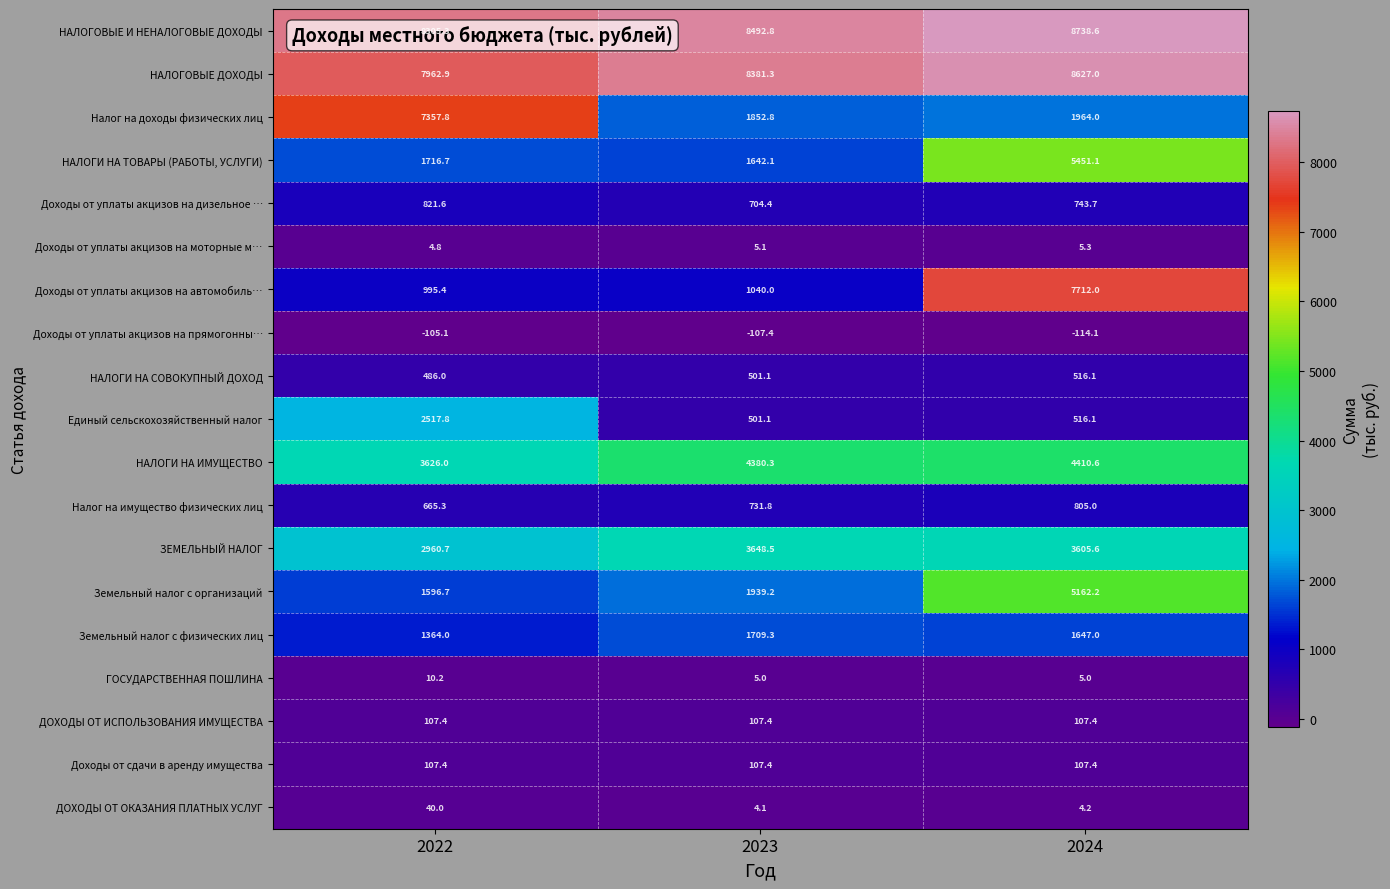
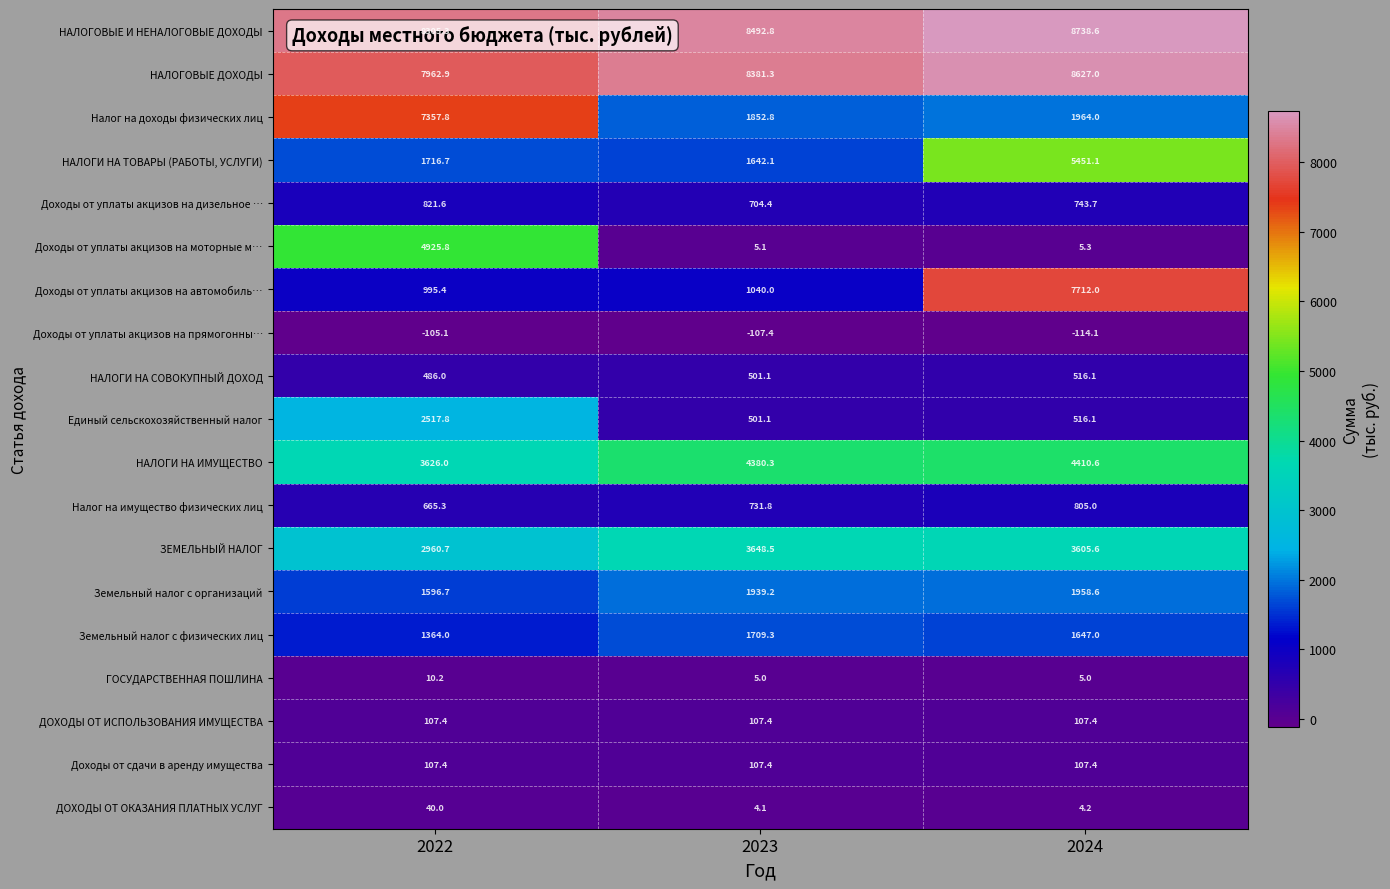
Доходы от уплаты акцизов на моторные м…, 2022: 4.8 -> 4925.8
Земельный налог с организаций, 2024: 5162.2 -> 1958.6
